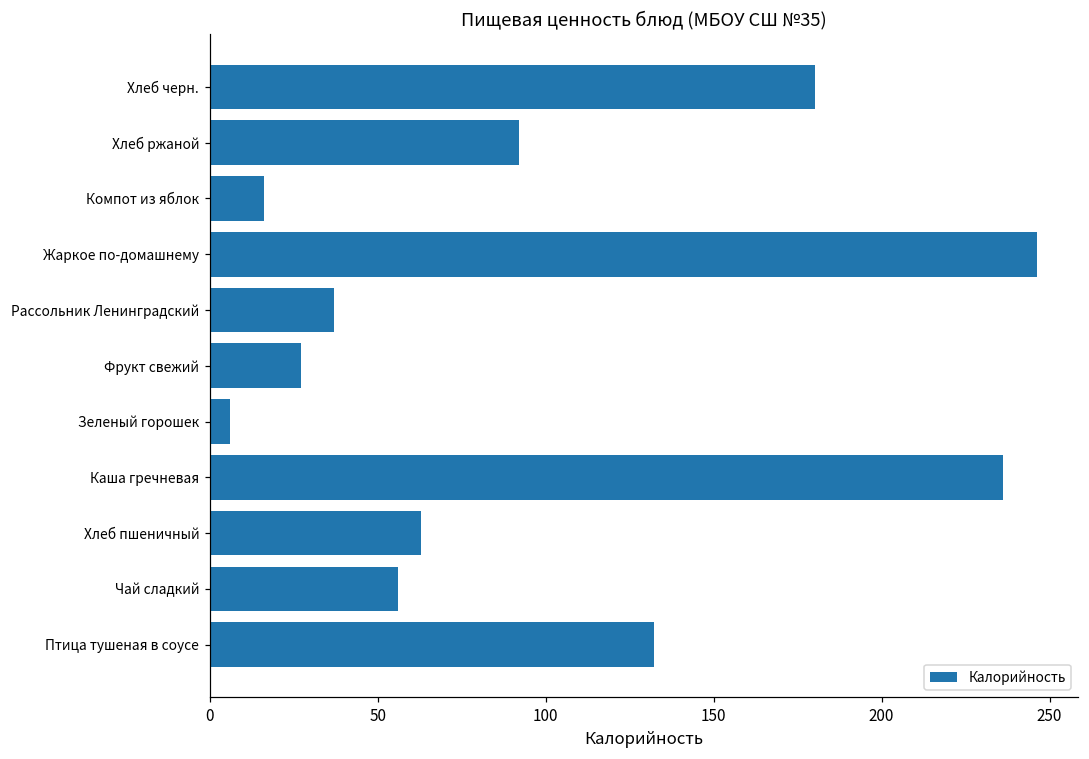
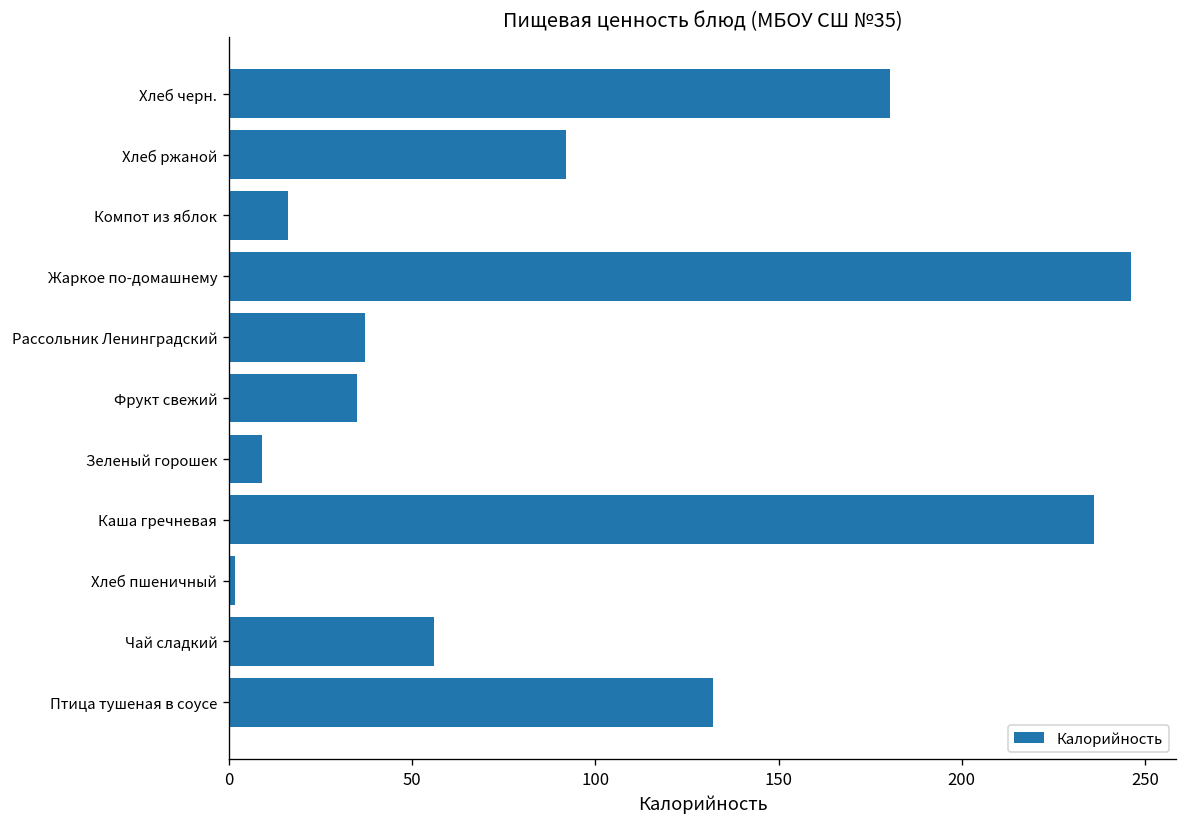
Фрукт свежий: 27 -> 35
Зеленый горошек: 6 -> 9
Хлеб пшеничный: 63 -> 2
